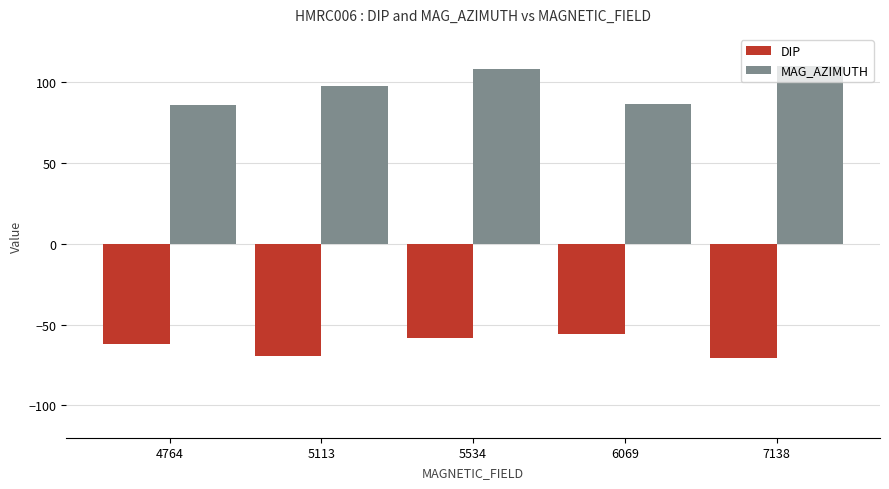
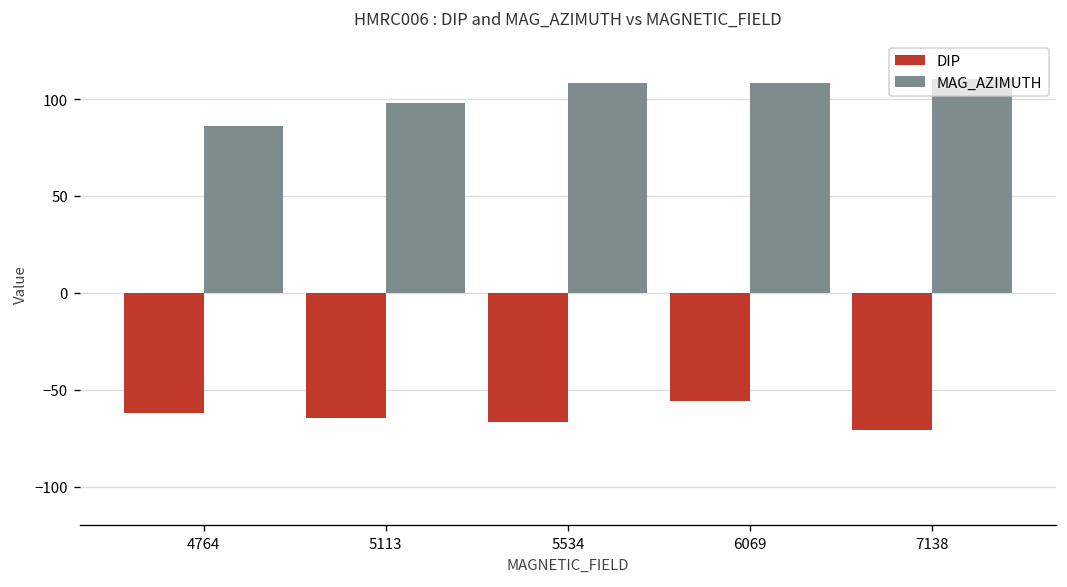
DIP, 5113: -70 -> -65
DIP, 5534: -58 -> -67
MAG_AZIMUTH, 6069: 87 -> 108
